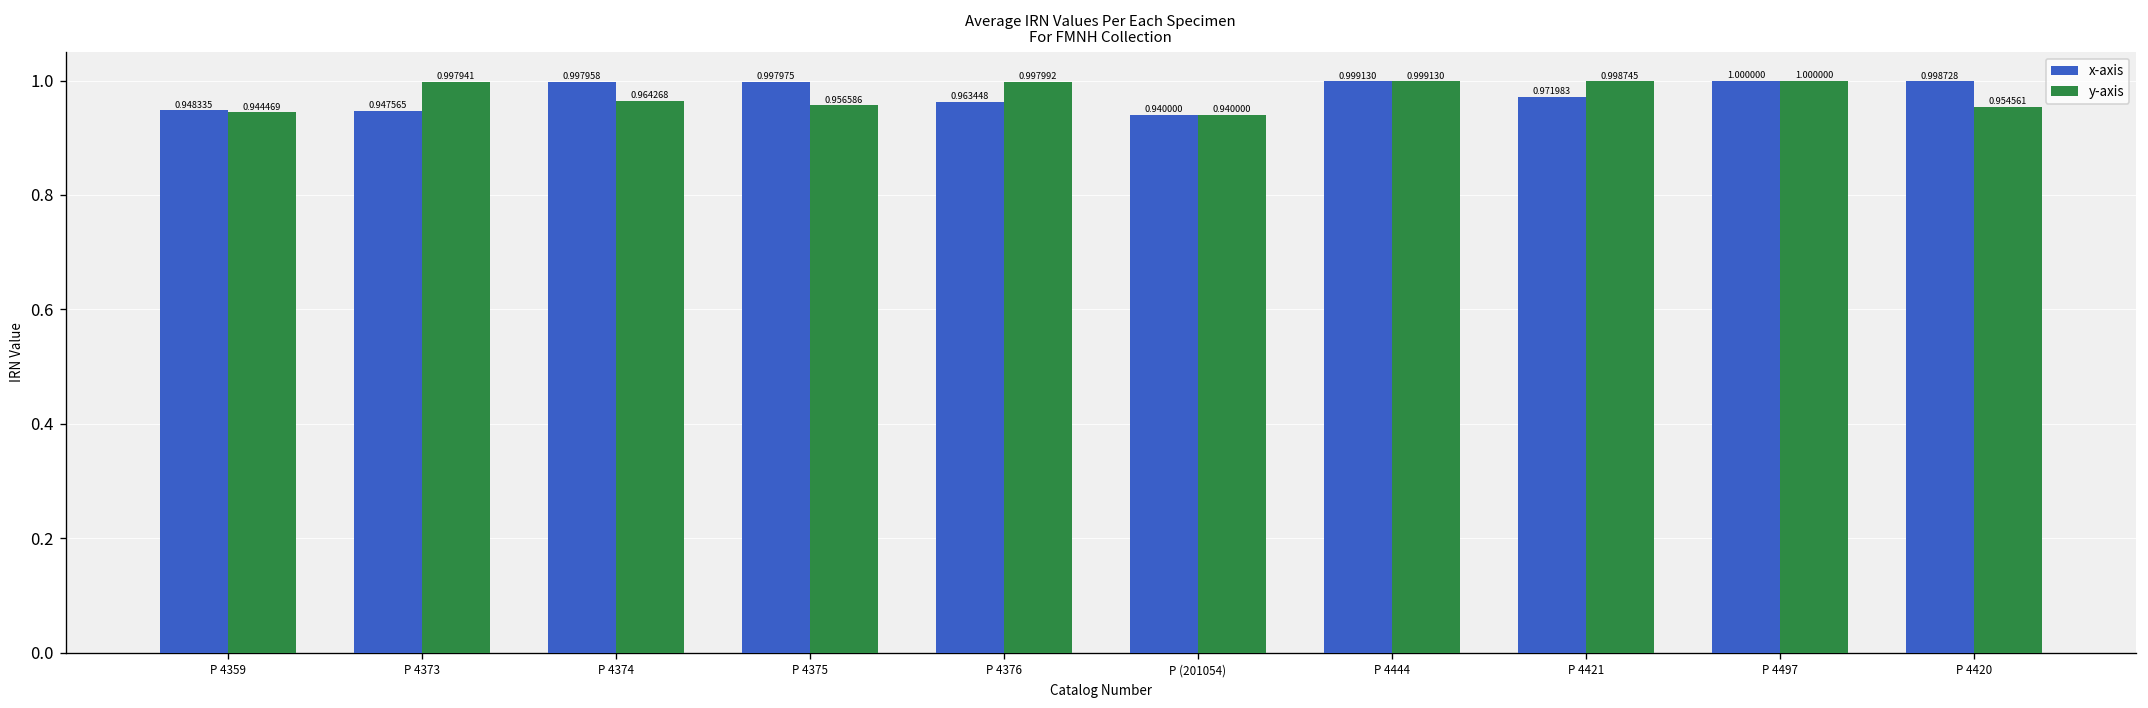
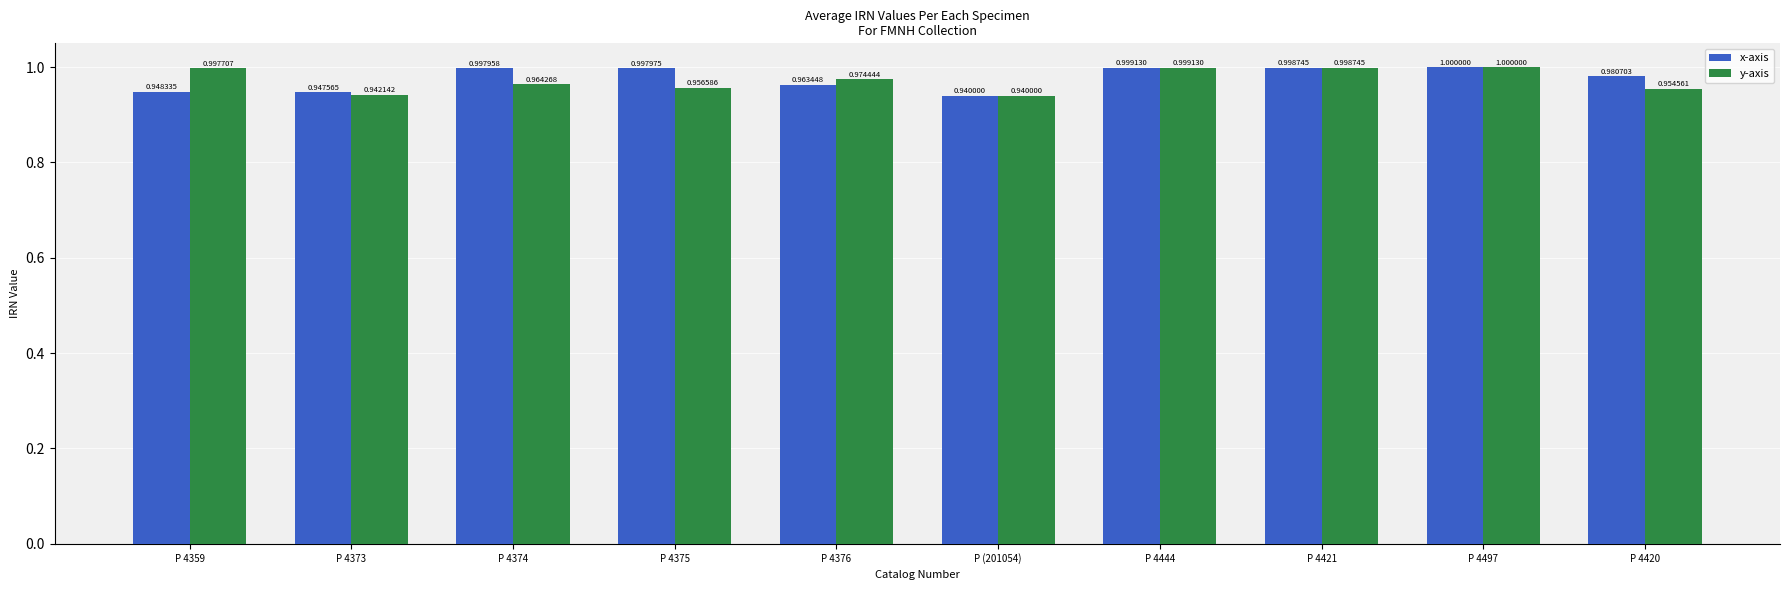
y-axis, P 4359: 0.944469 -> 0.997707
y-axis, P 4373: 0.997941 -> 0.942142
y-axis, P 4376: 0.997992 -> 0.974444
x-axis, P 4421: 0.971983 -> 0.998745
x-axis, P 4420: 0.998728 -> 0.980703
